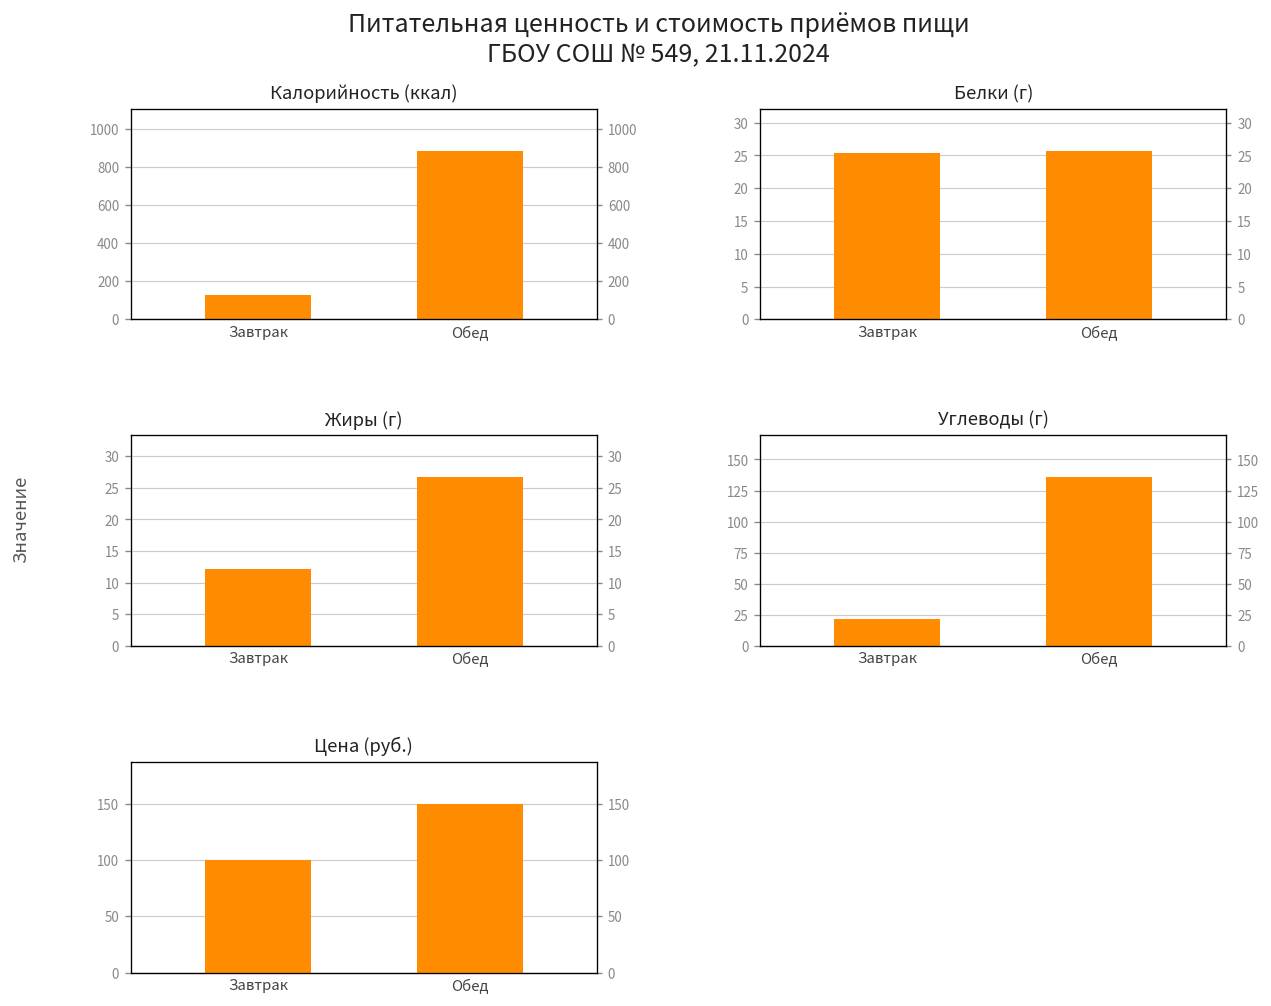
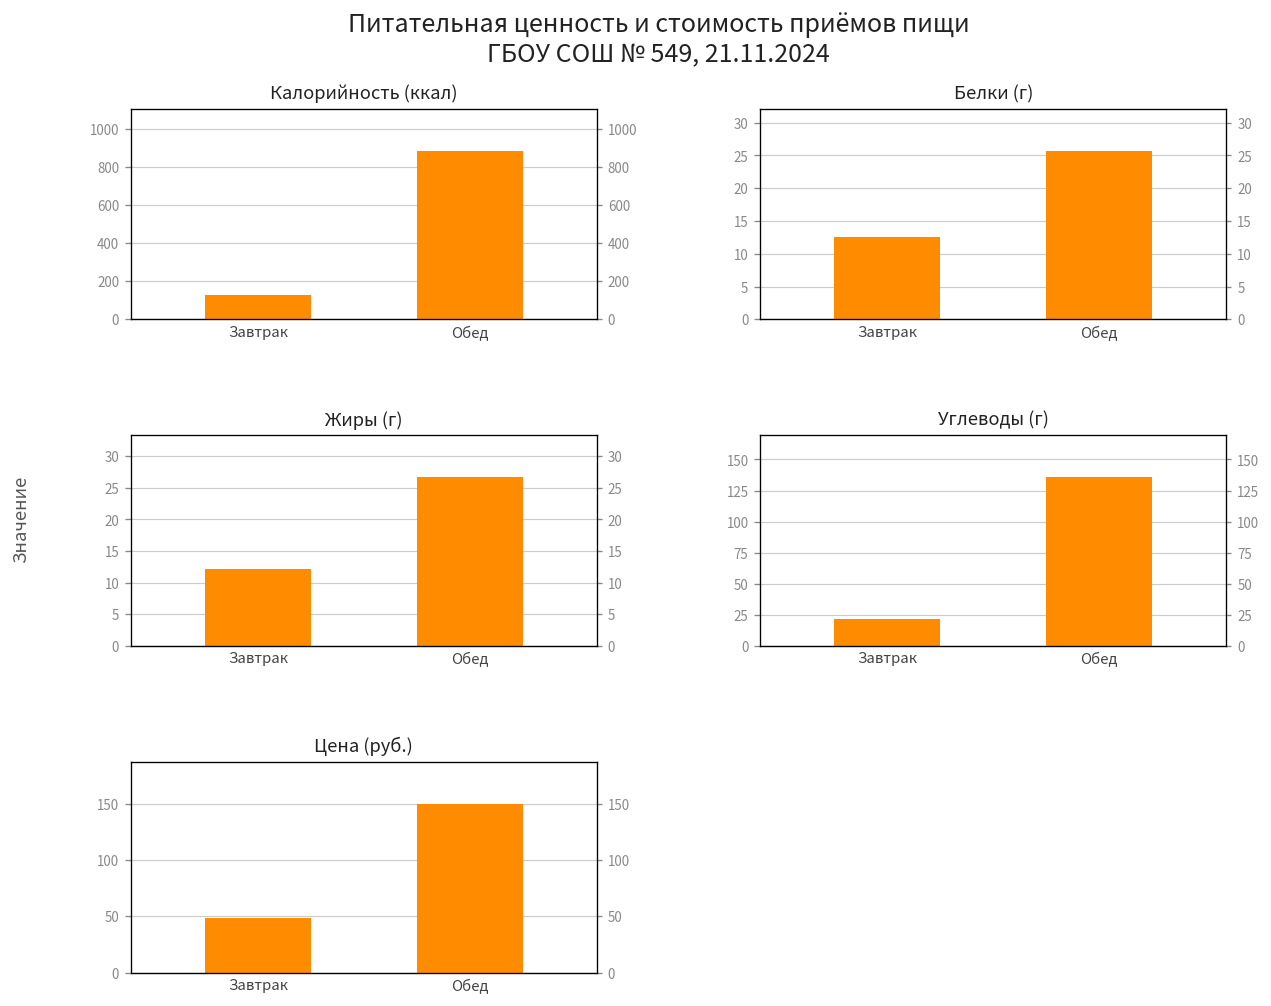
Белки (г), Завтрак: 25 -> 12
Цена (руб.), Завтрак: 100 -> 50
